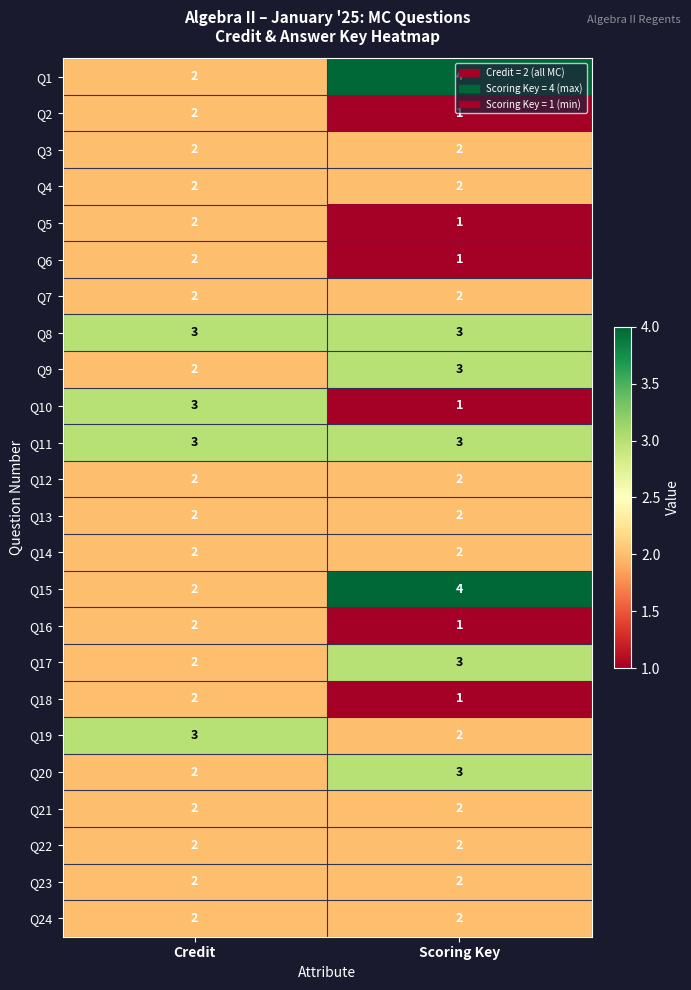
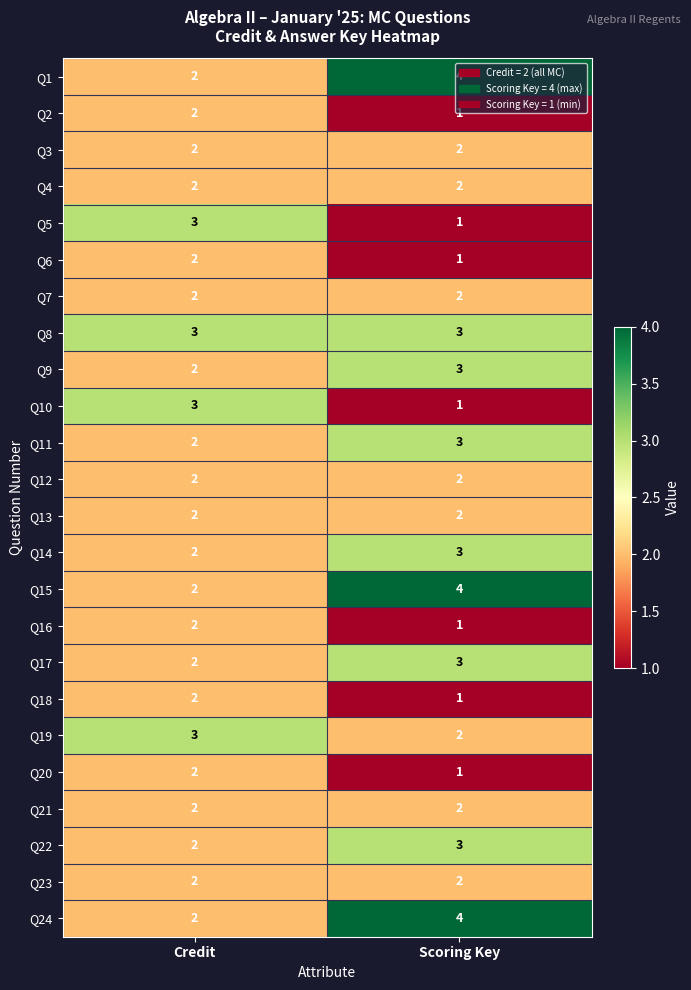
Q5, Credit: 2 -> 3
Q11, Credit: 3 -> 2
Q14, Scoring Key: 2 -> 3
Q20, Scoring Key: 3 -> 1
Q22, Scoring Key: 2 -> 3
Q24, Scoring Key: 2 -> 4
